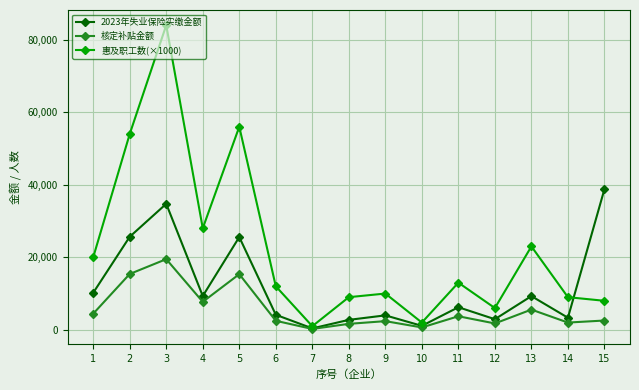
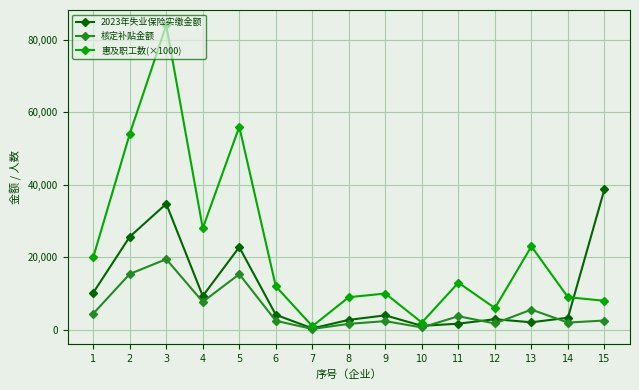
2023年失业保险实缴金额, 5: 26,000 -> 23,000
2023年失业保险实缴金额, 11: 6,000 -> 2,000
2023年失业保险实缴金额, 13: 9,000 -> 2,000
